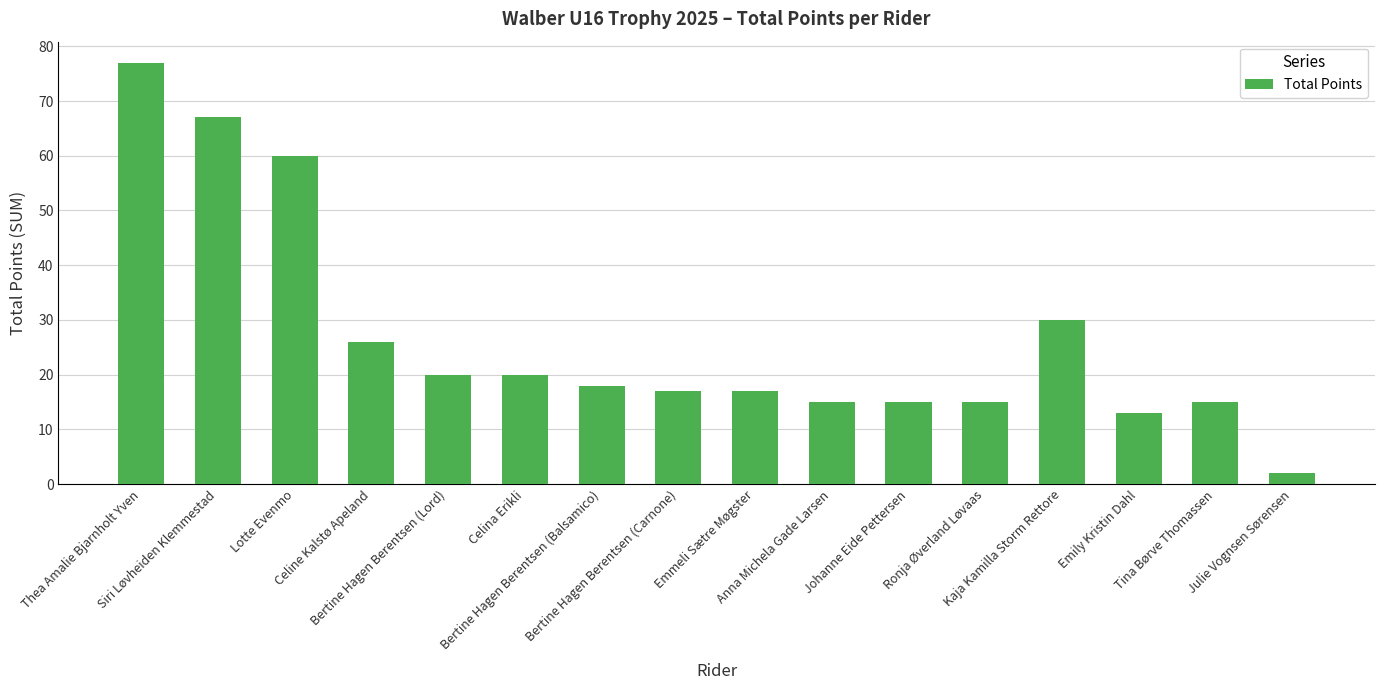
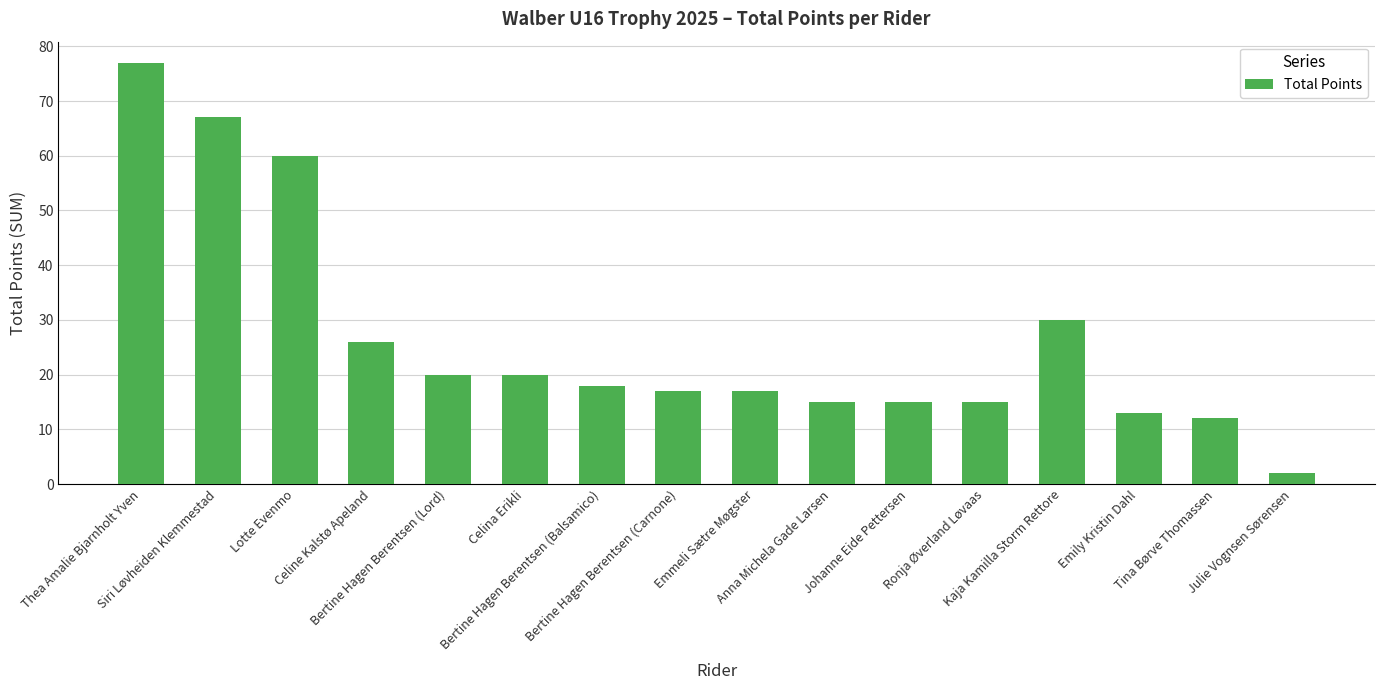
Tina Børve Thomassen: 15 -> 12
